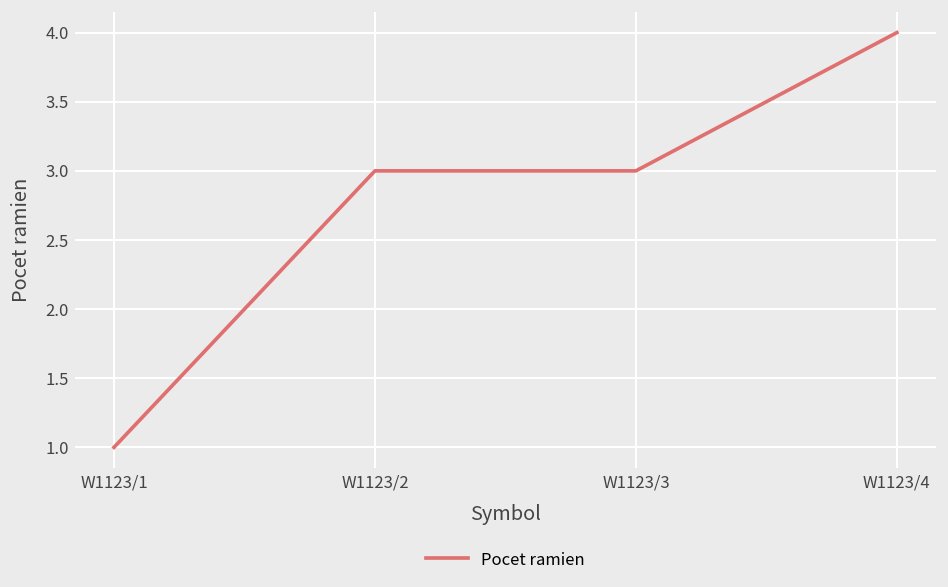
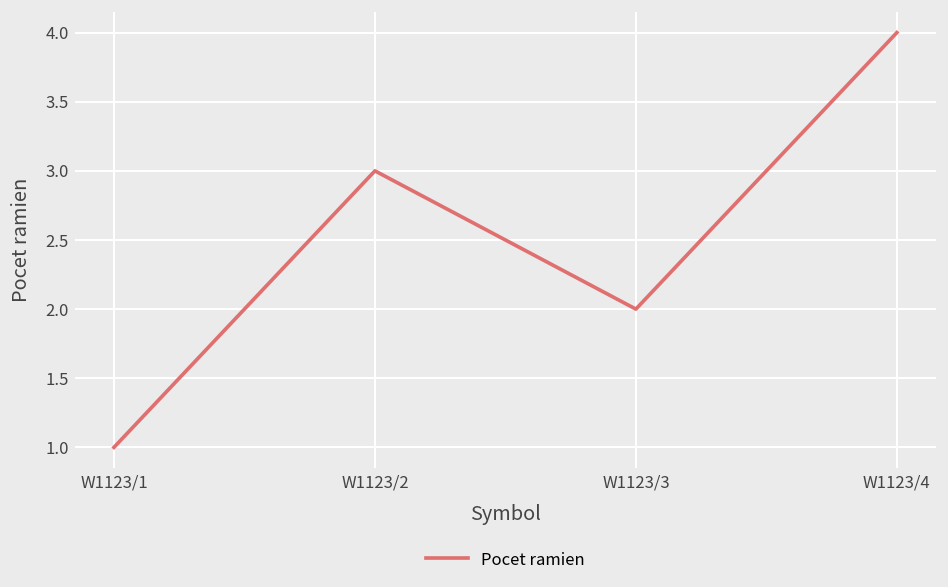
W1123/3: 3 -> 2
